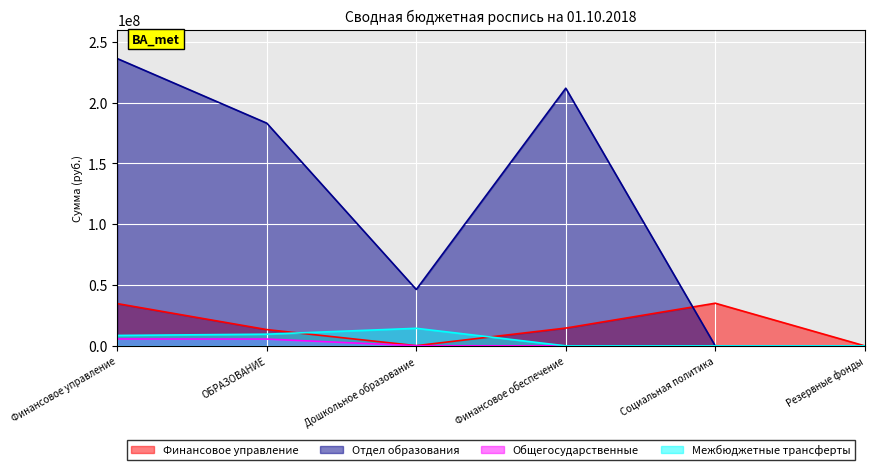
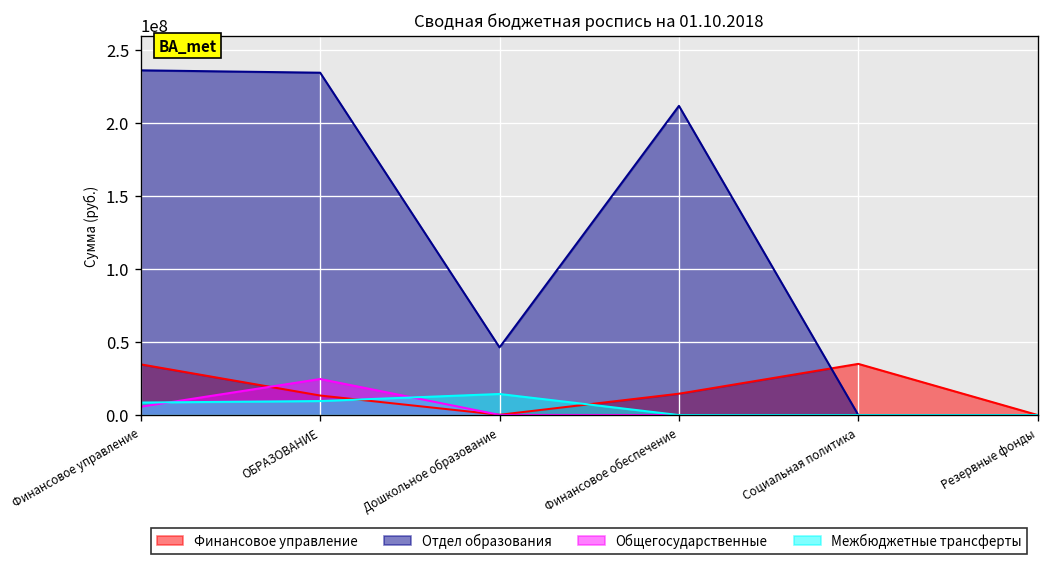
Отдел образования, ОБРАЗОВАНИЕ: 183000000 -> 234000000
Общегосударственные, ОБРАЗОВАНИЕ: 6000000 -> 25000000
